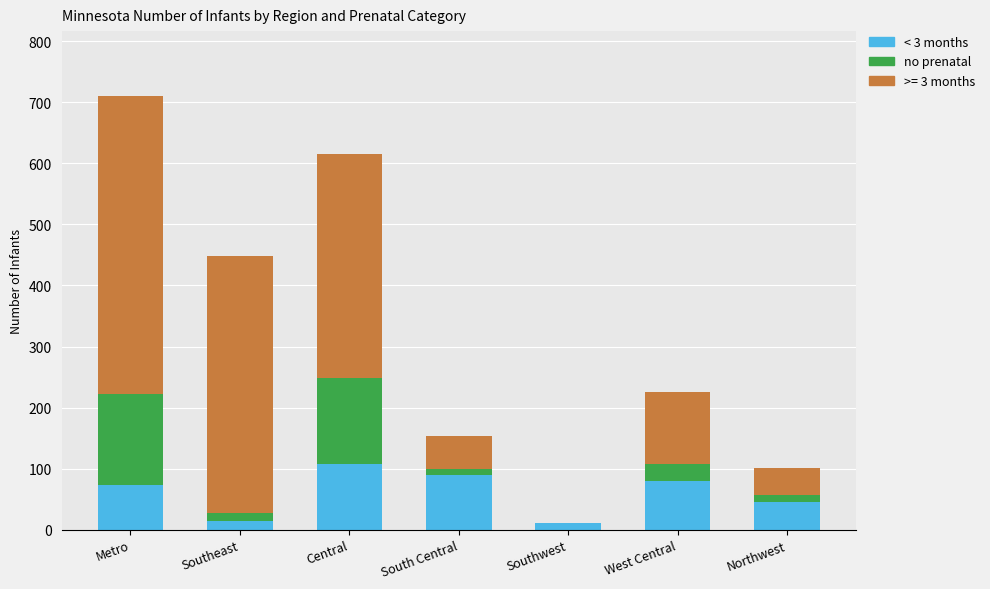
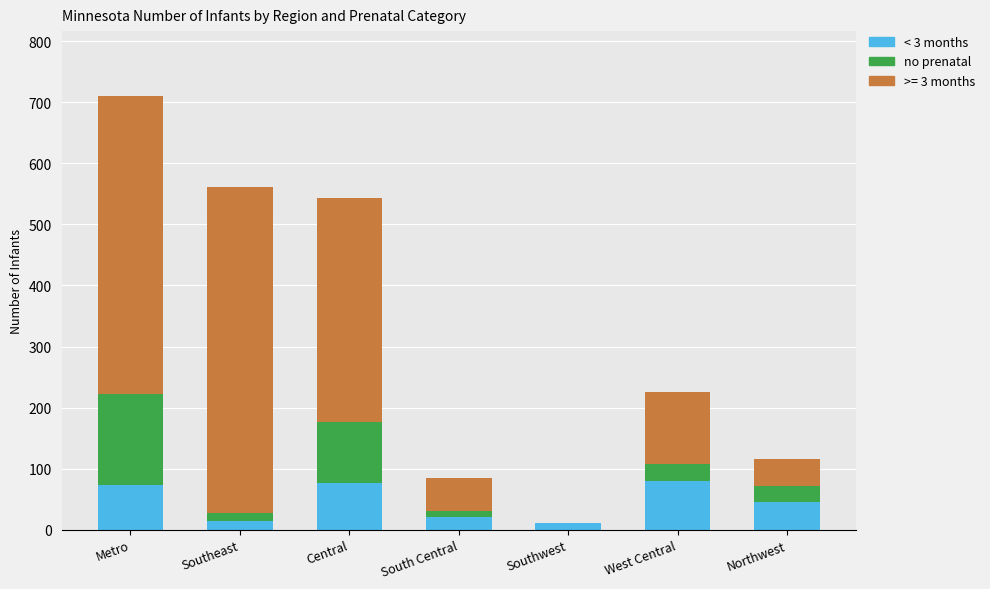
>= 3 months, Southeast: 420 -> 540
< 3 months, Central: 110 -> 80
no prenatal, Central: 140 -> 100
< 3 months, South Central: 90 -> 20
no prenatal, Northwest: 10 -> 30
